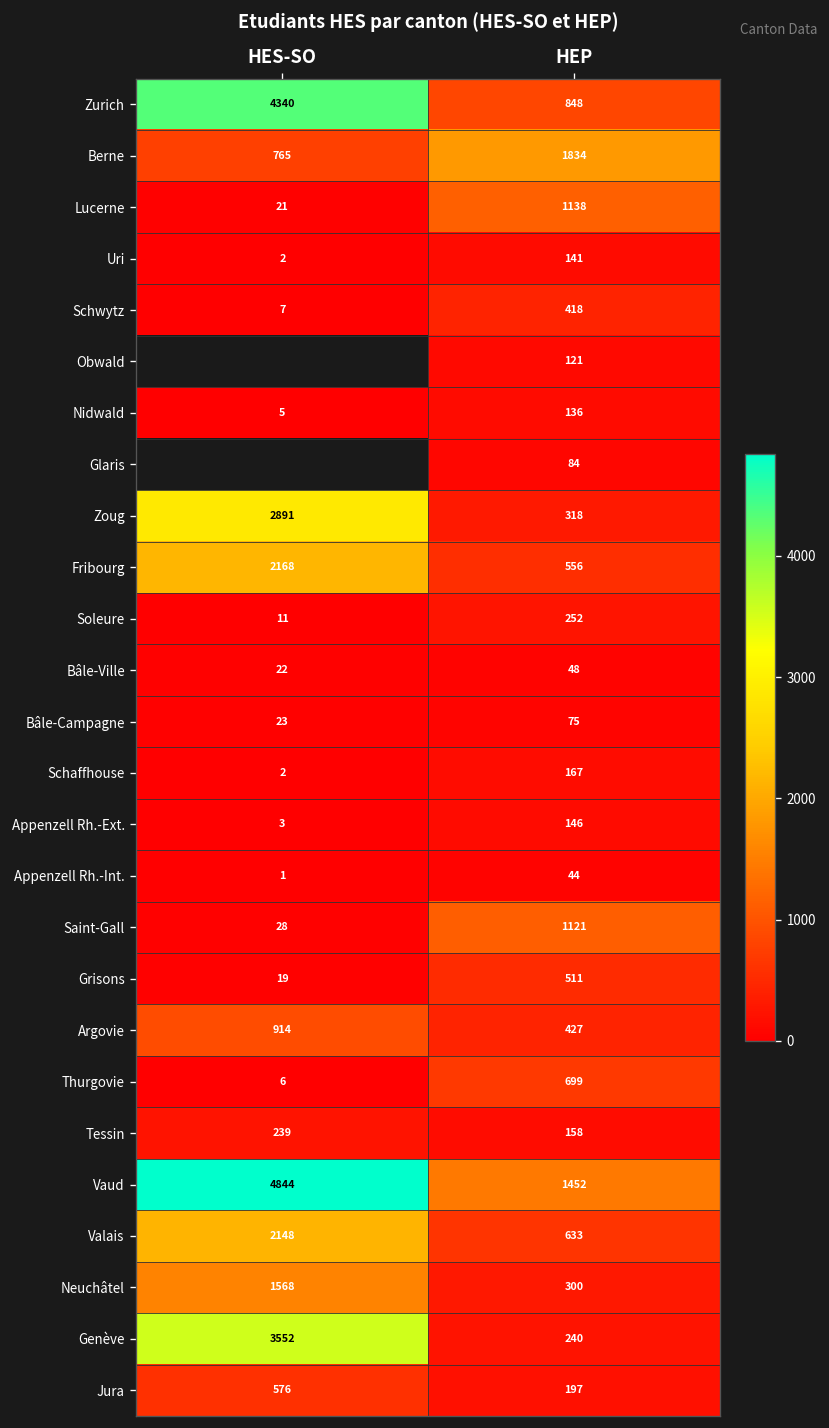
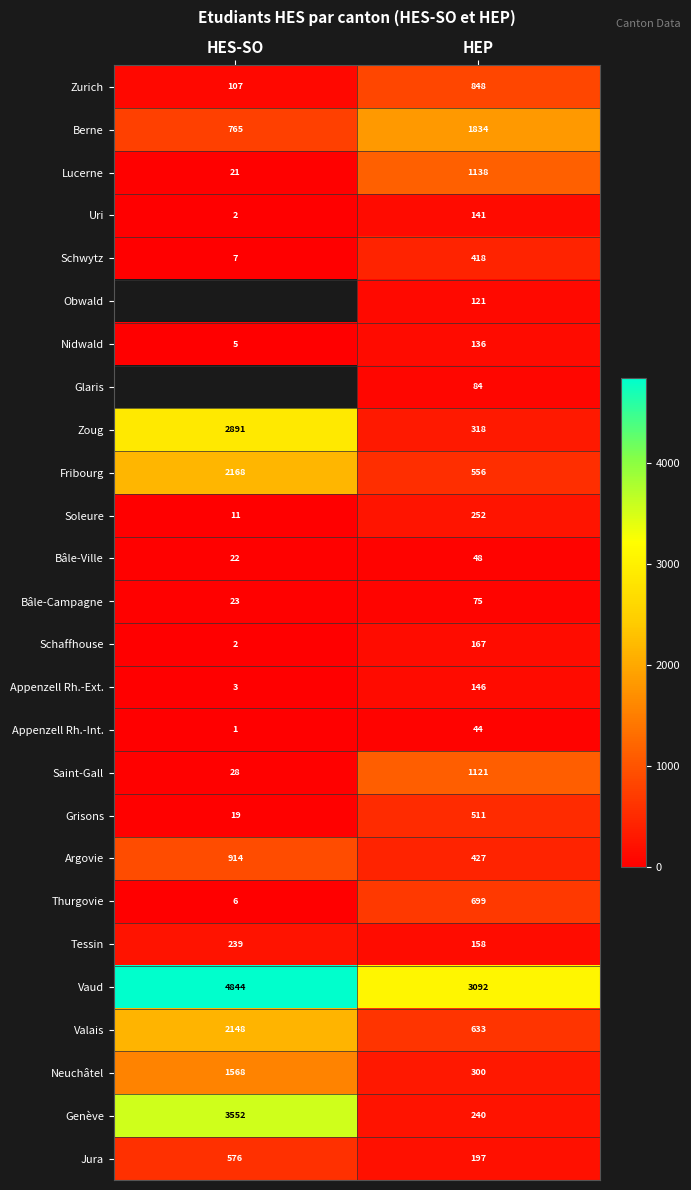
Zurich, HES-SO: 4340 -> 107
Vaud, HEP: 1452 -> 3092
